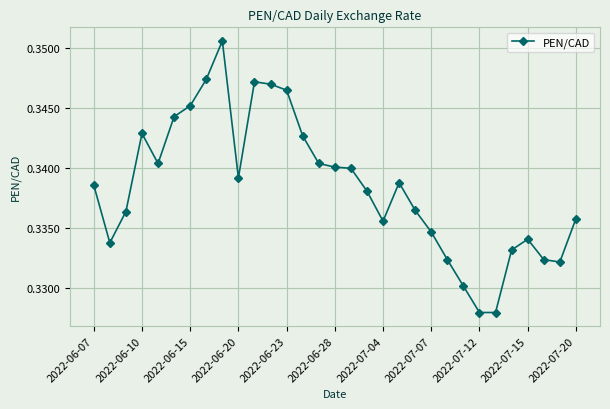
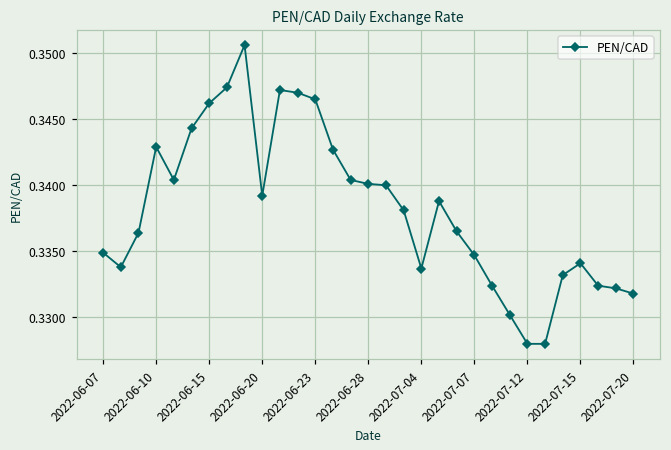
2022-06-07: 0.3386 -> 0.3349
2022-06-15: 0.3452 -> 0.3462
2022-07-04: 0.3356 -> 0.3337
2022-07-20: 0.3358 -> 0.3318
